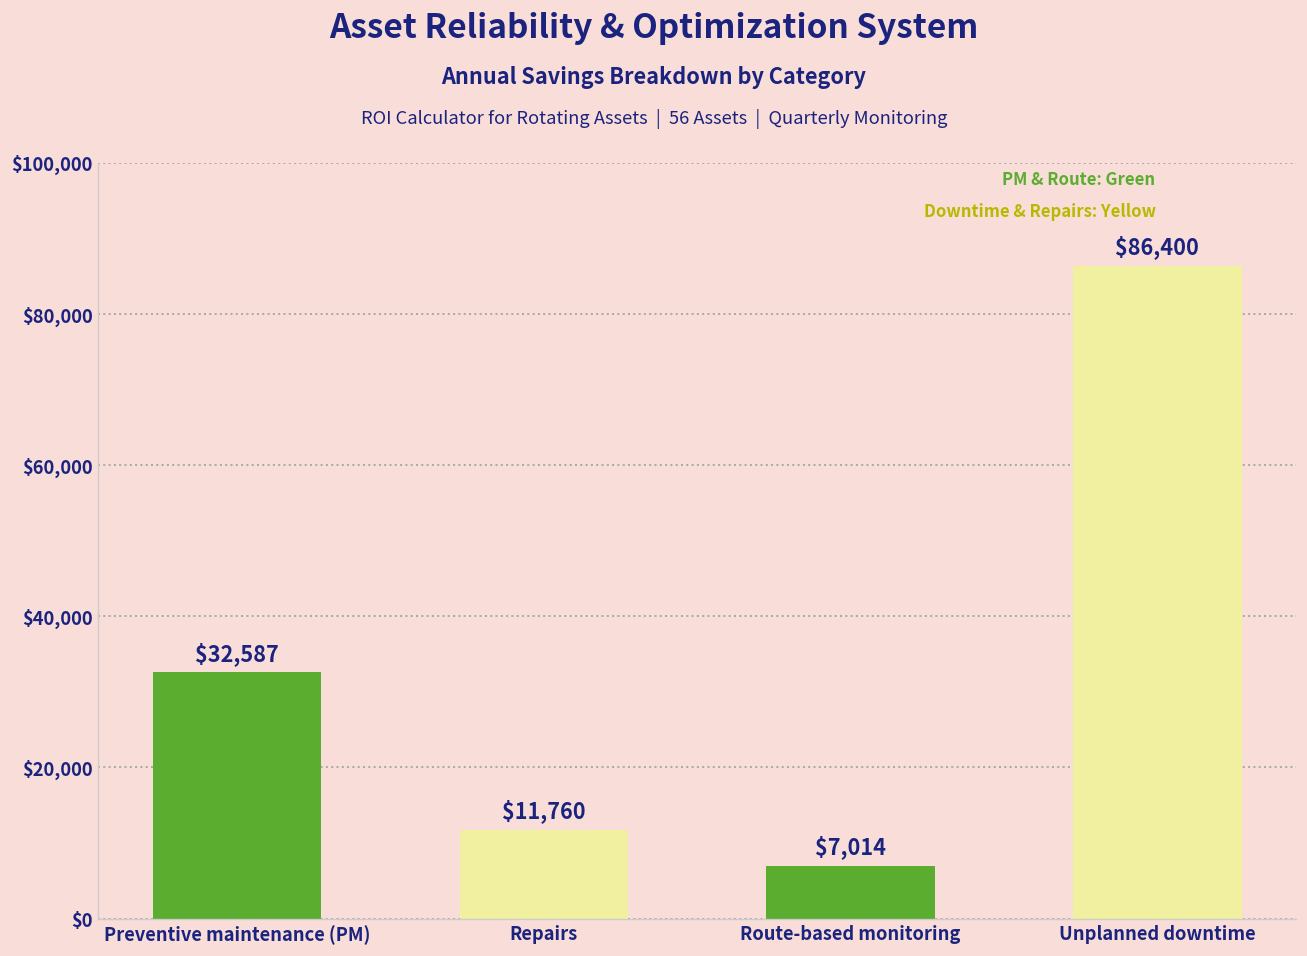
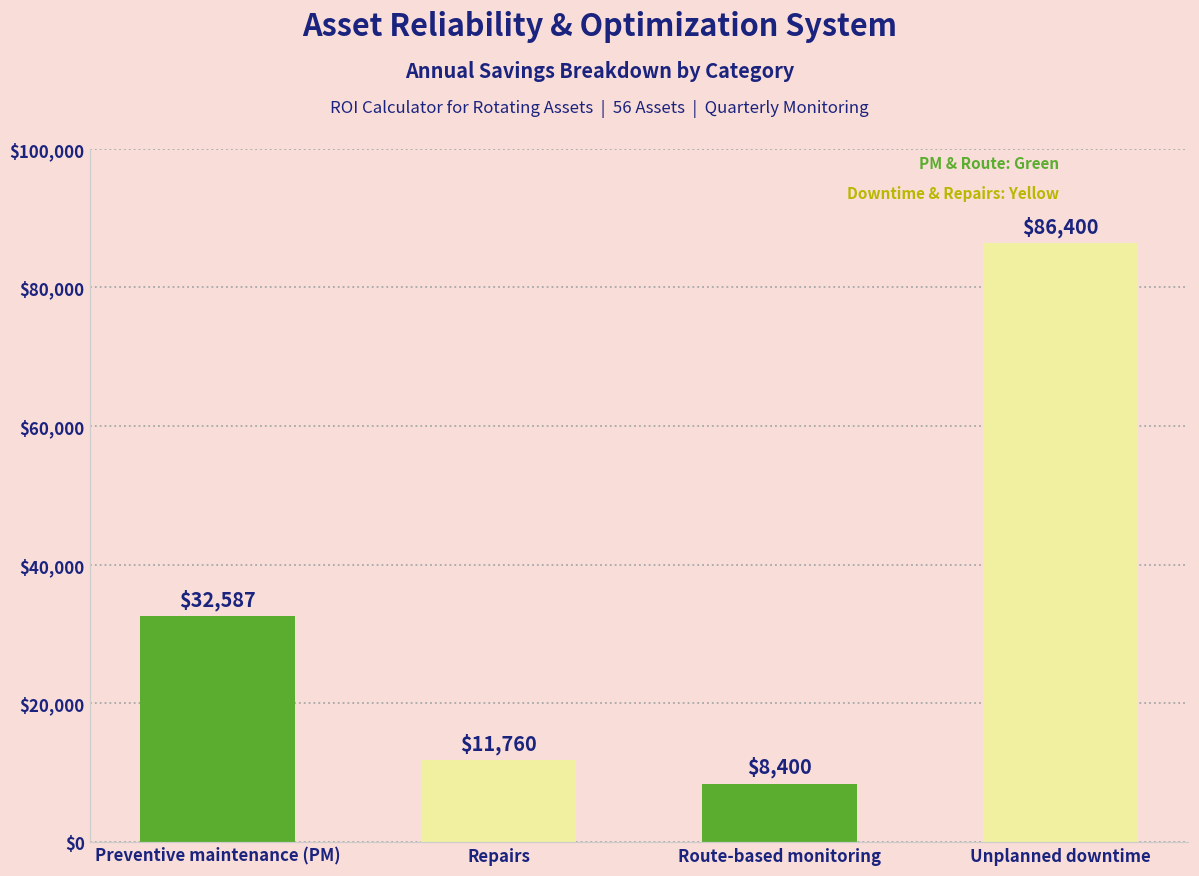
Route-based monitoring: $7,014 -> $8,400
